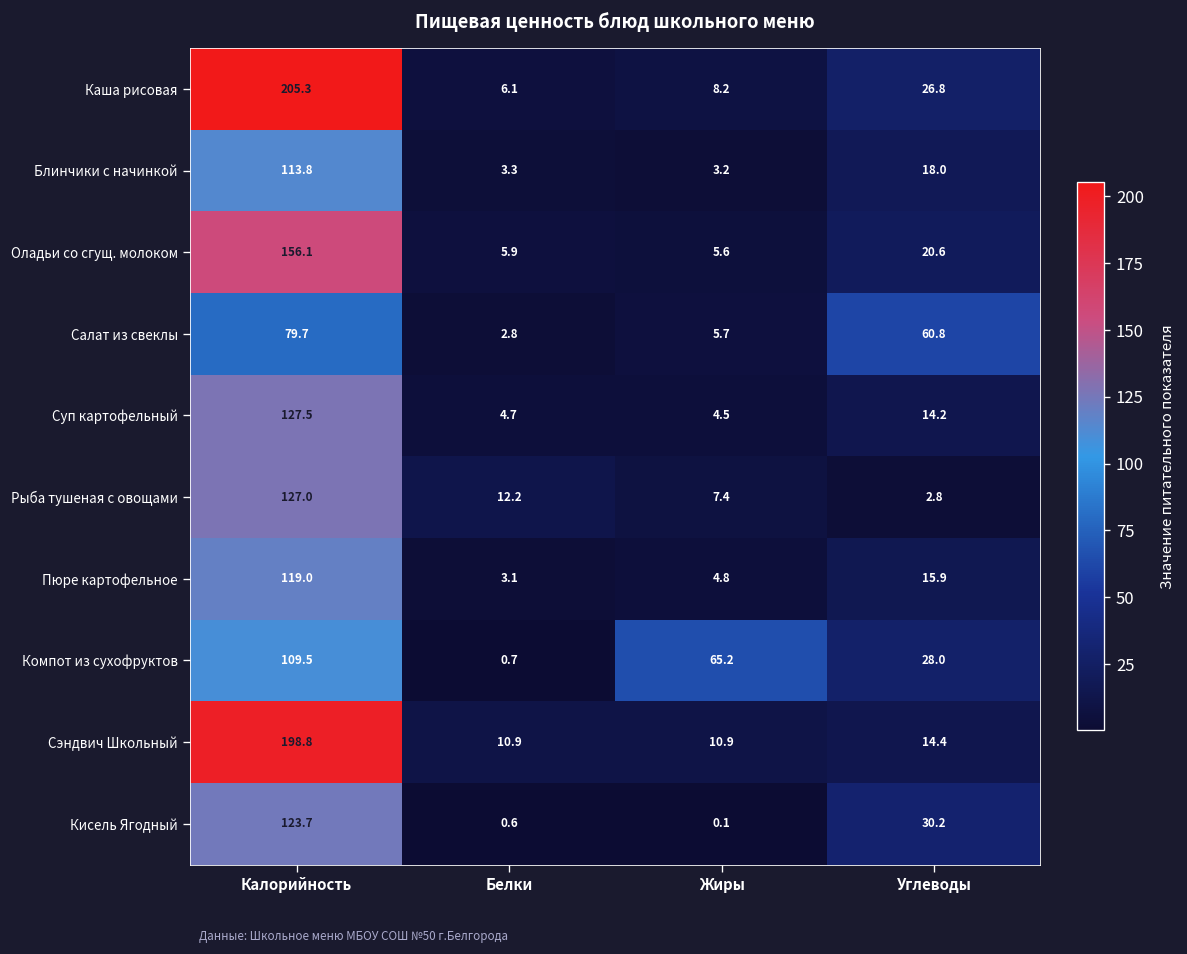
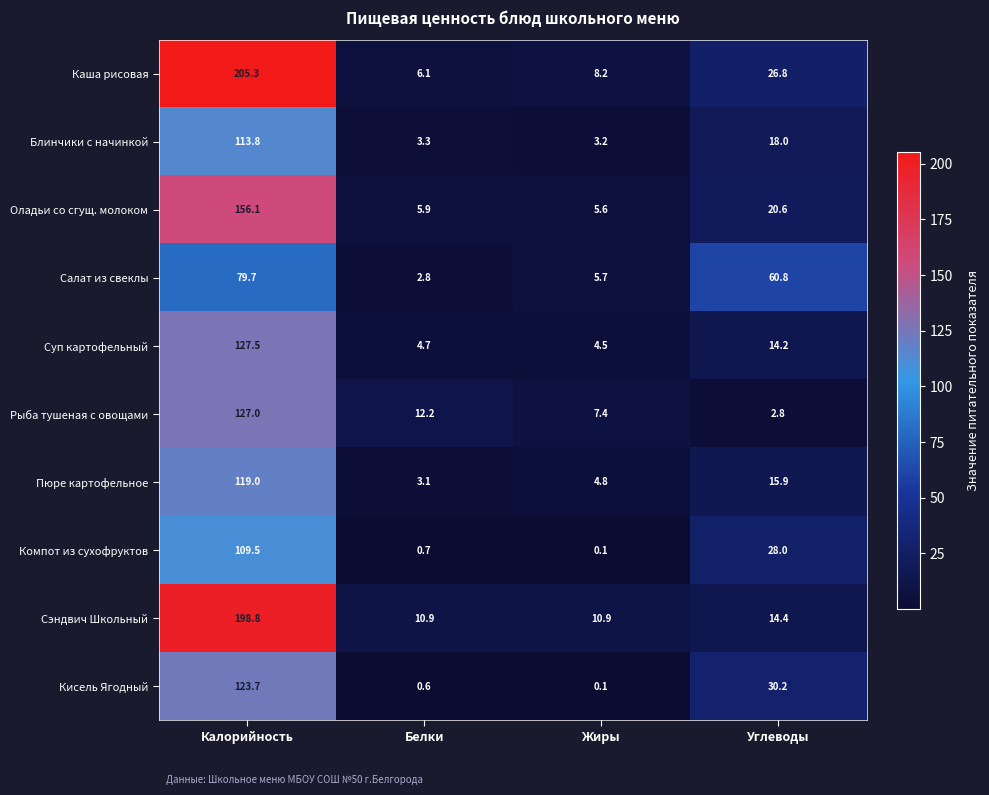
Компот из сухофруктов, Жиры: 65.2 -> 0.1
